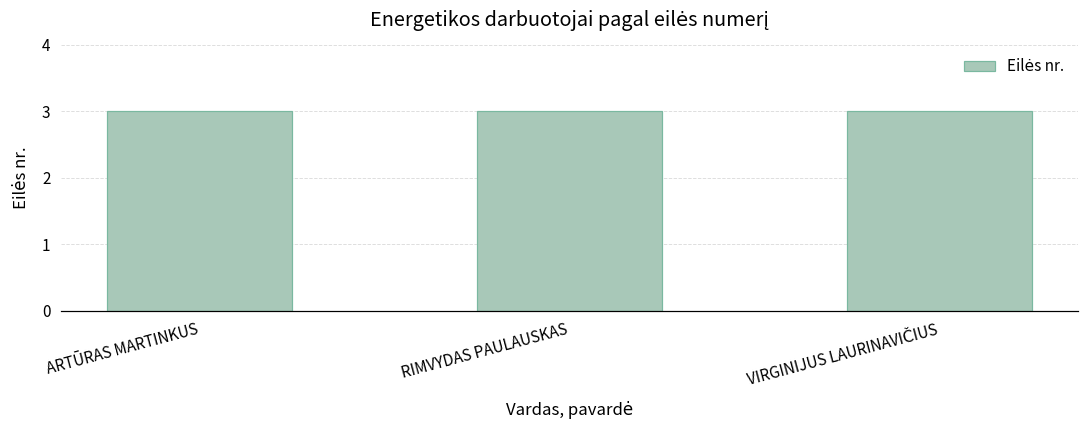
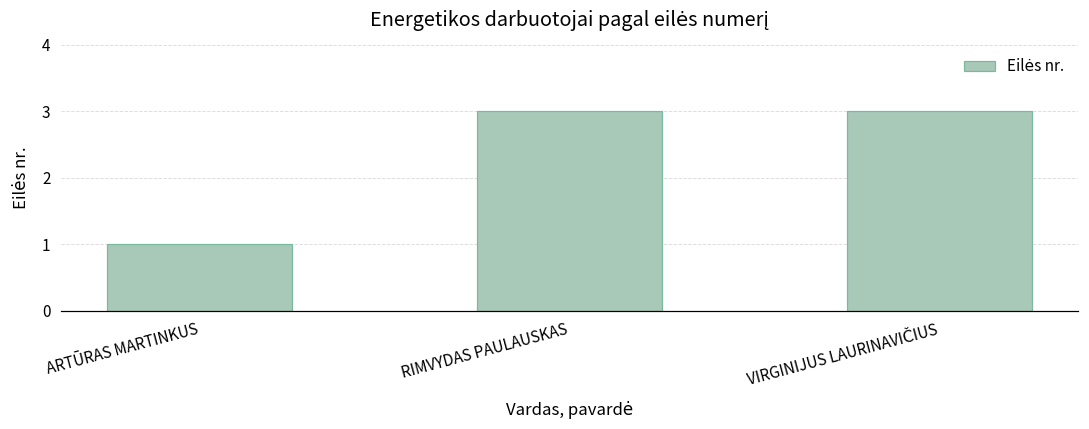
ARTŪRAS MARTINKUS: 3 -> 1
